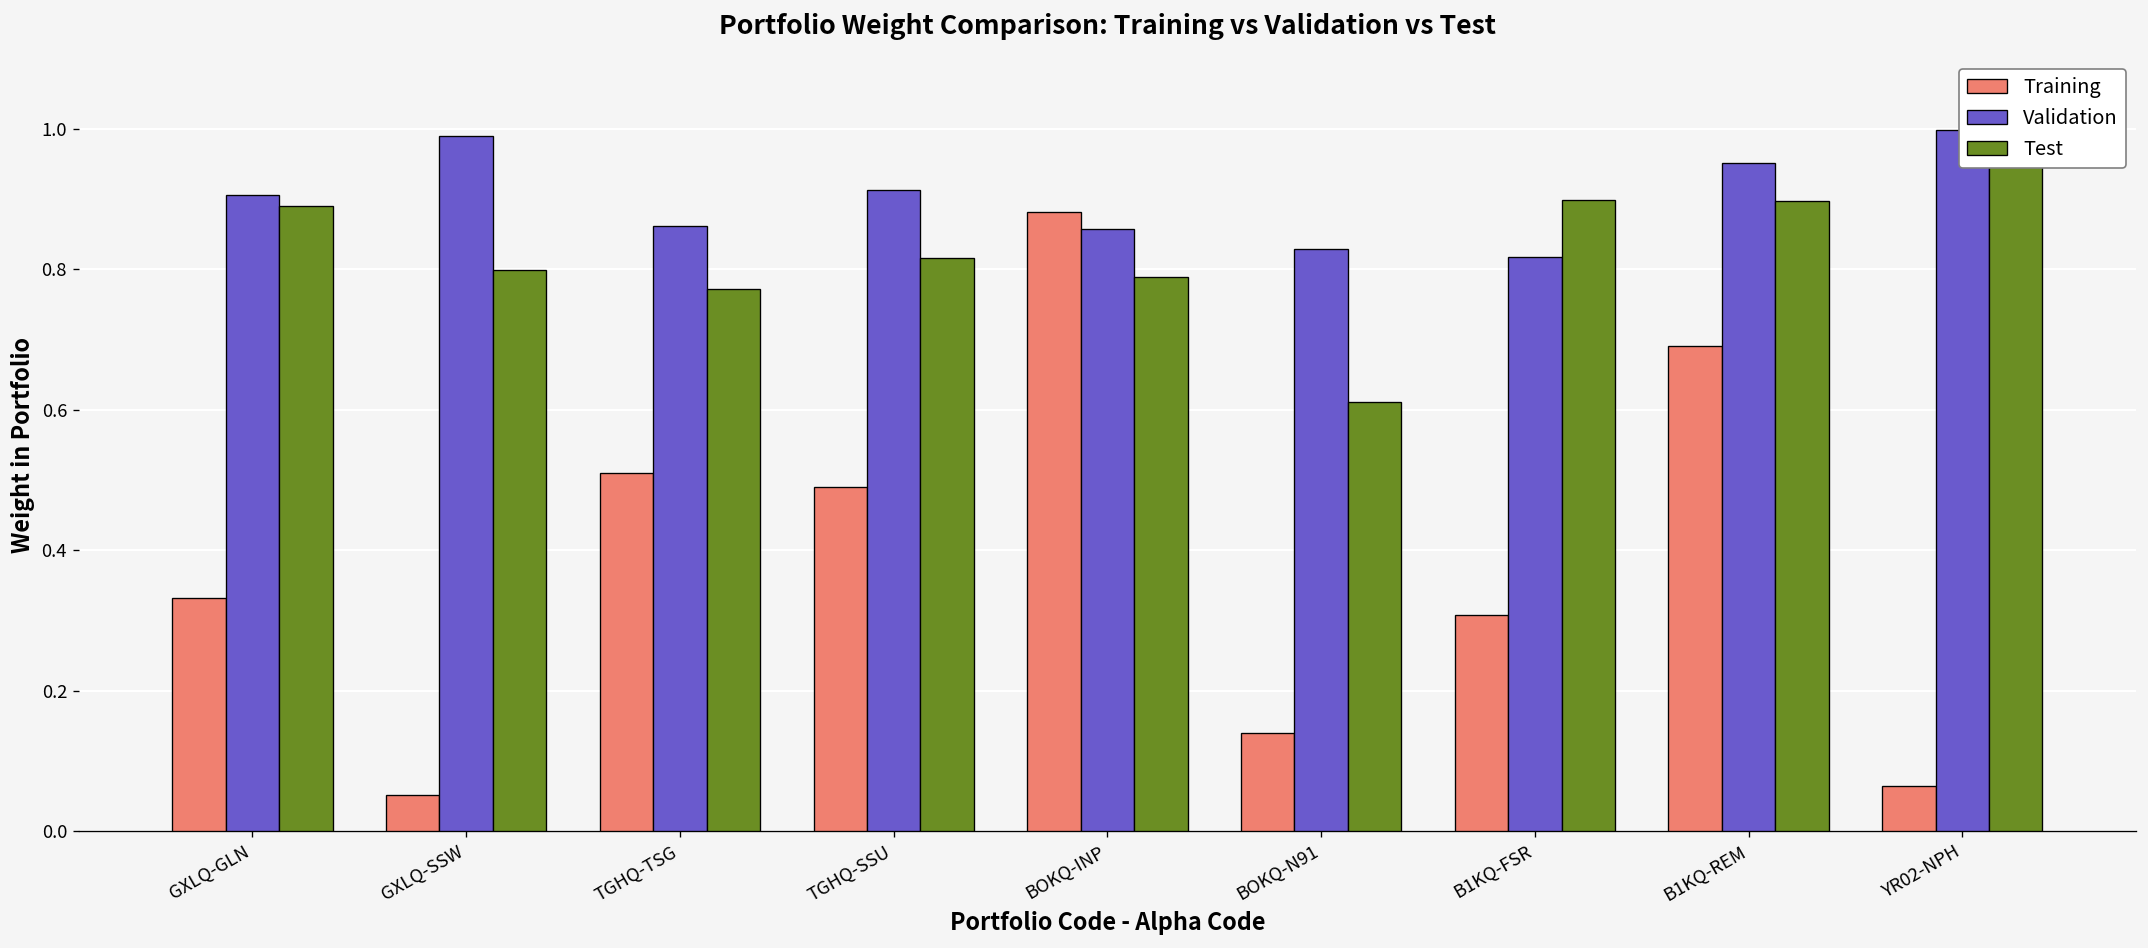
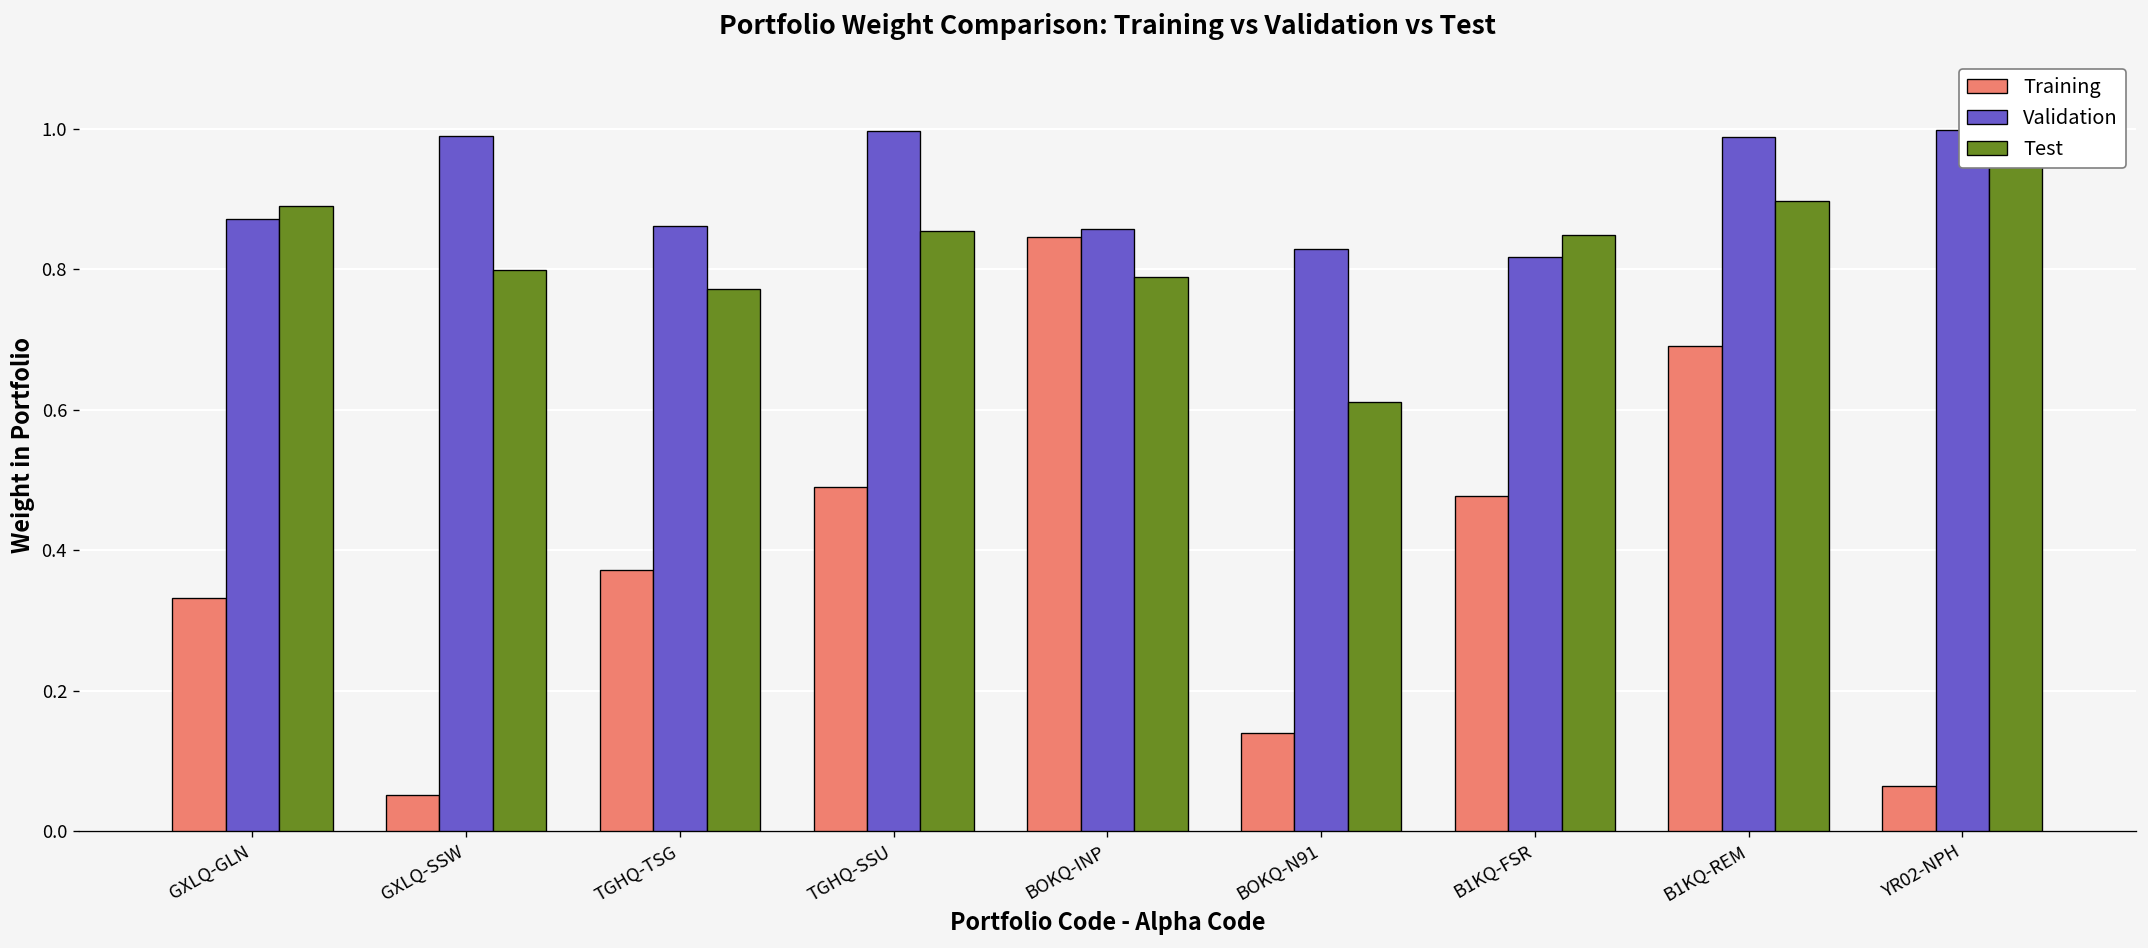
Validation, GXLQ-GLN: 0.91 -> 0.87
Training, TGHQ-TSG: 0.51 -> 0.37
Validation, TGHQ-SSU: 0.91 -> 1.00
Test, TGHQ-SSU: 0.82 -> 0.85
Training, BOKQ-INP: 0.88 -> 0.85
Training, B1KQ-FSR: 0.31 -> 0.48
Test, B1KQ-FSR: 0.90 -> 0.85
Validation, B1KQ-REM: 0.95 -> 0.99
